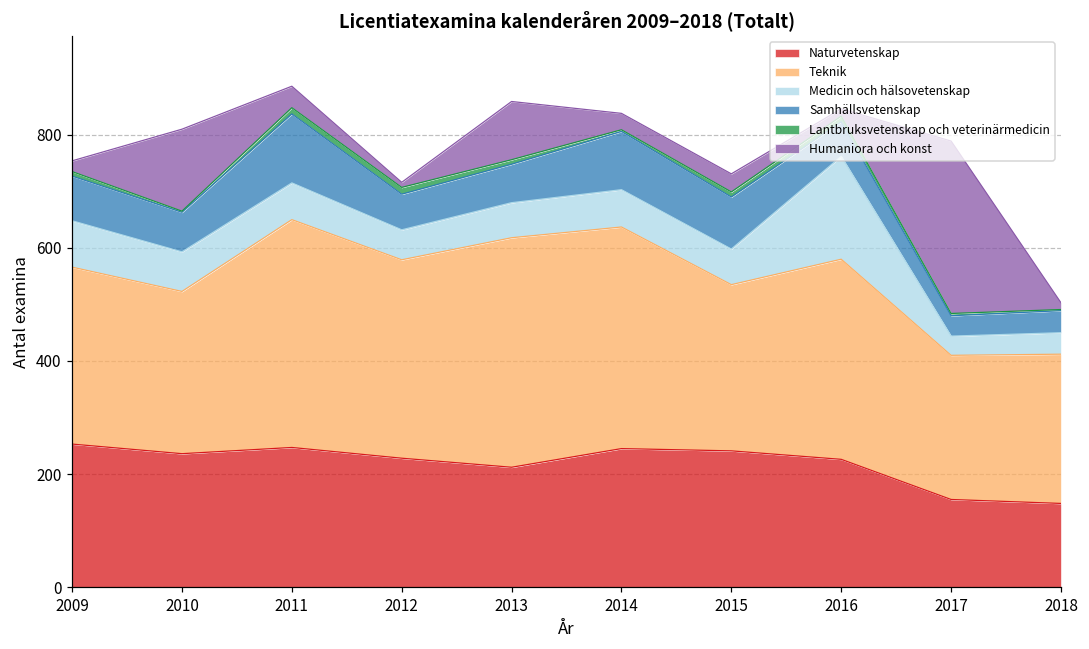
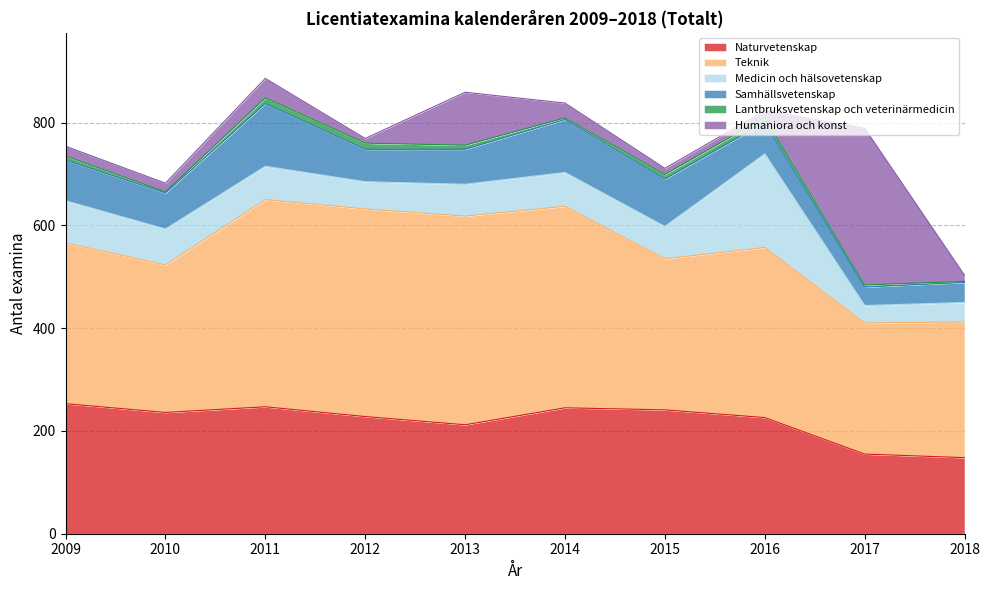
Humaniora och konst, 2010: 150 -> 20
Teknik, 2012: 350 -> 400
Humaniora och konst, 2015: 30 -> 10
Teknik, 2016: 350 -> 330
